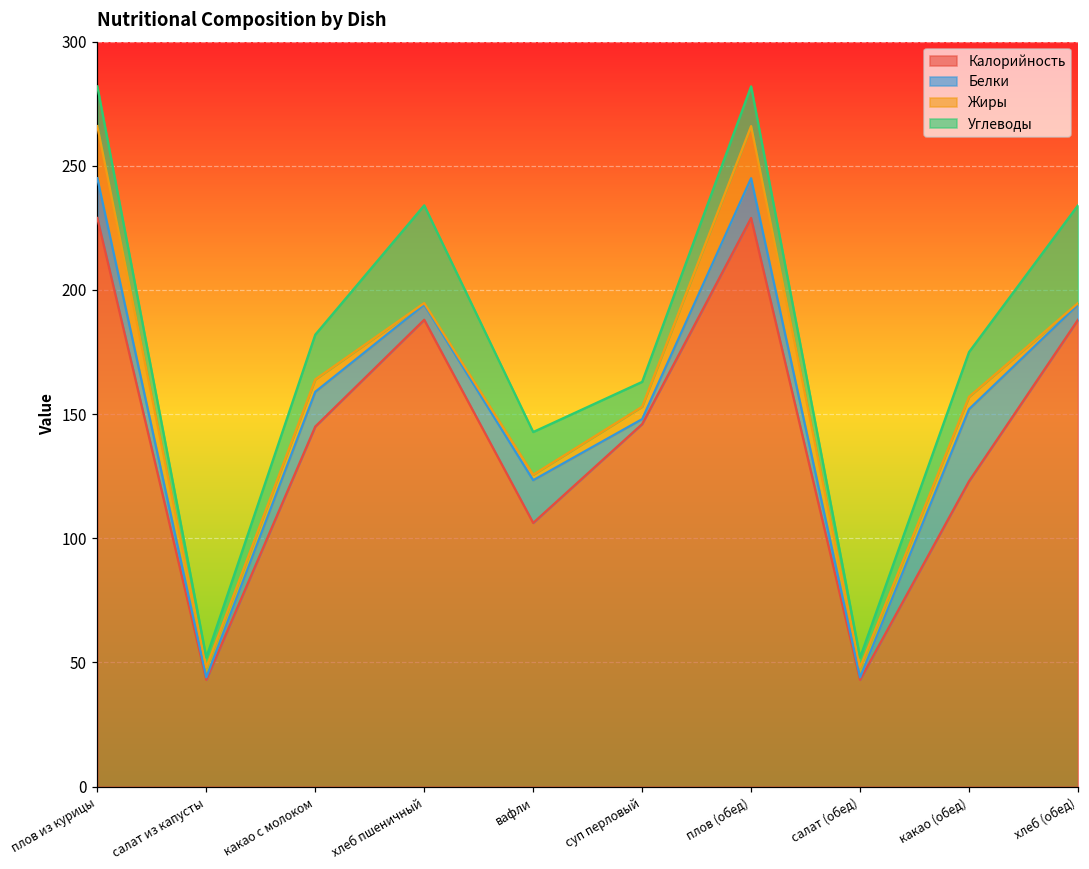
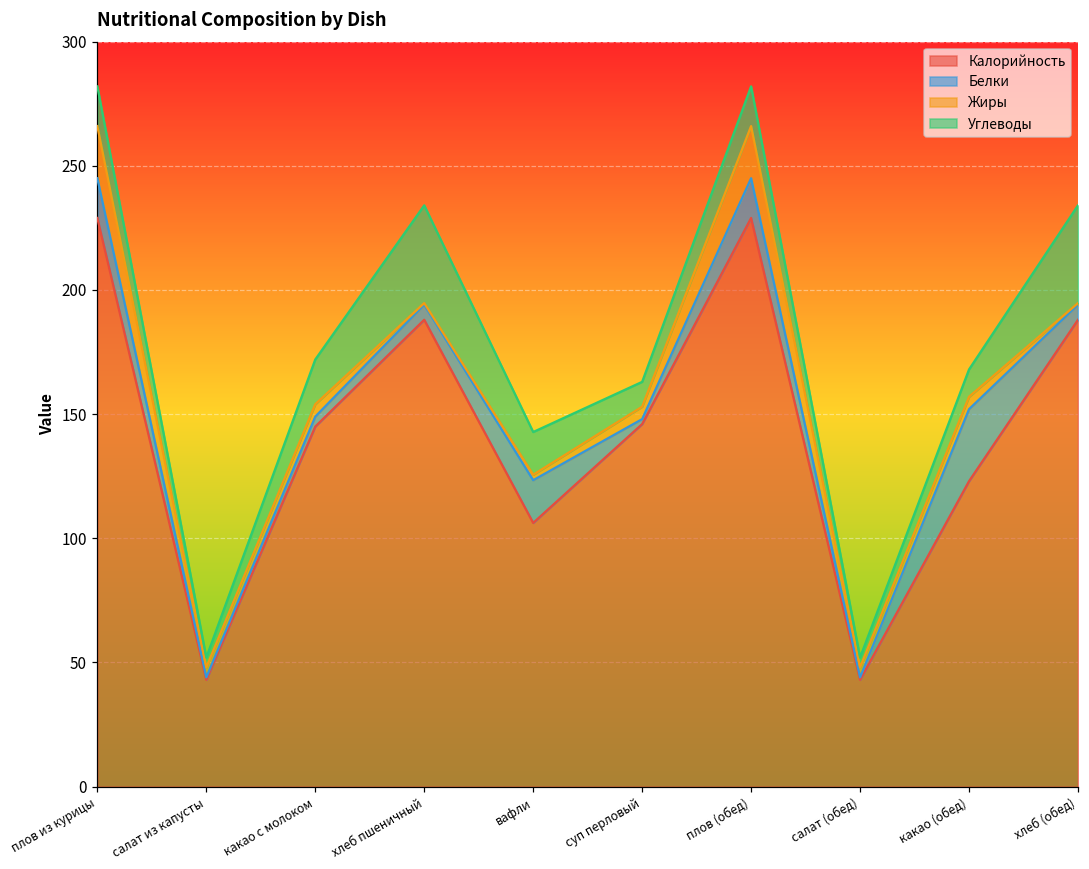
Белки, какао с молоком: 14 -> 4
Углеводы, какао (обед): 18 -> 11
